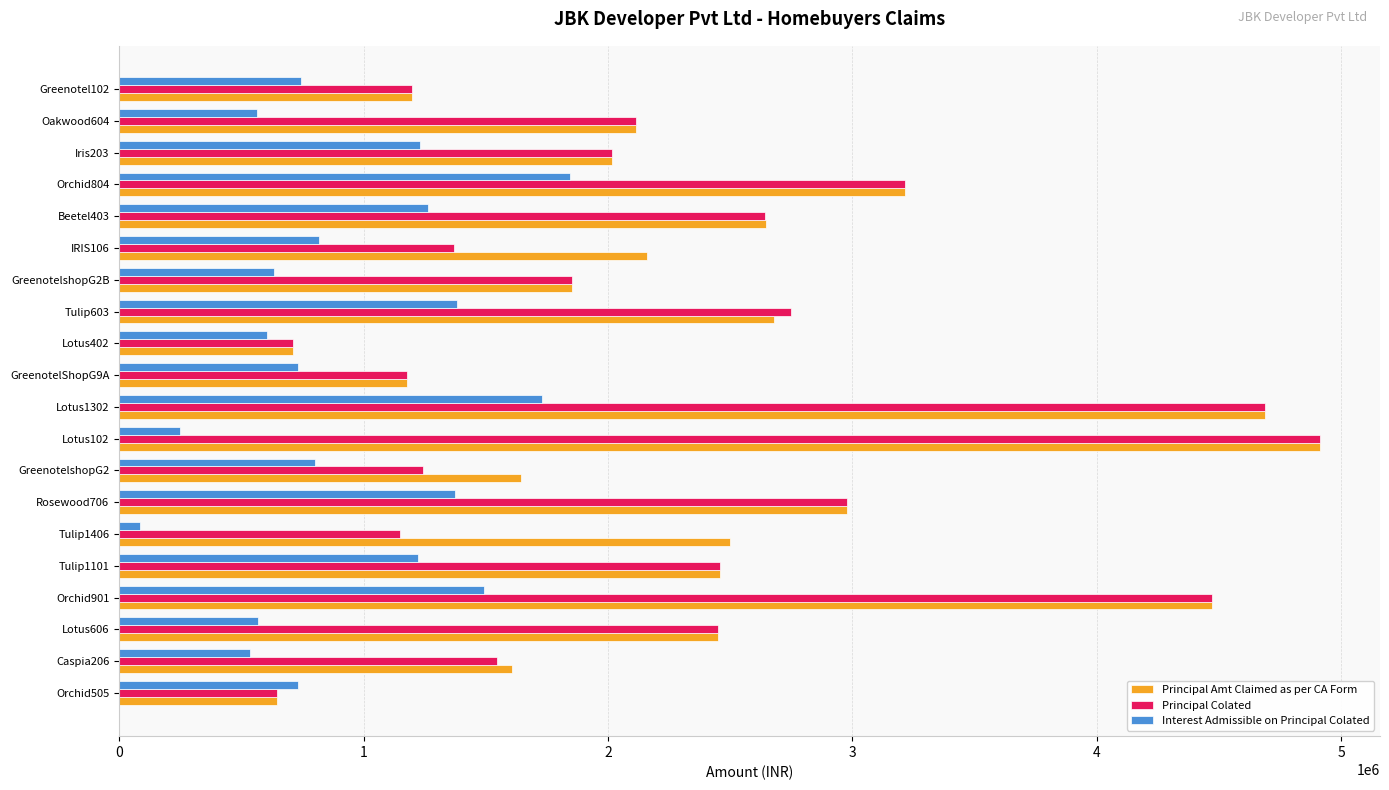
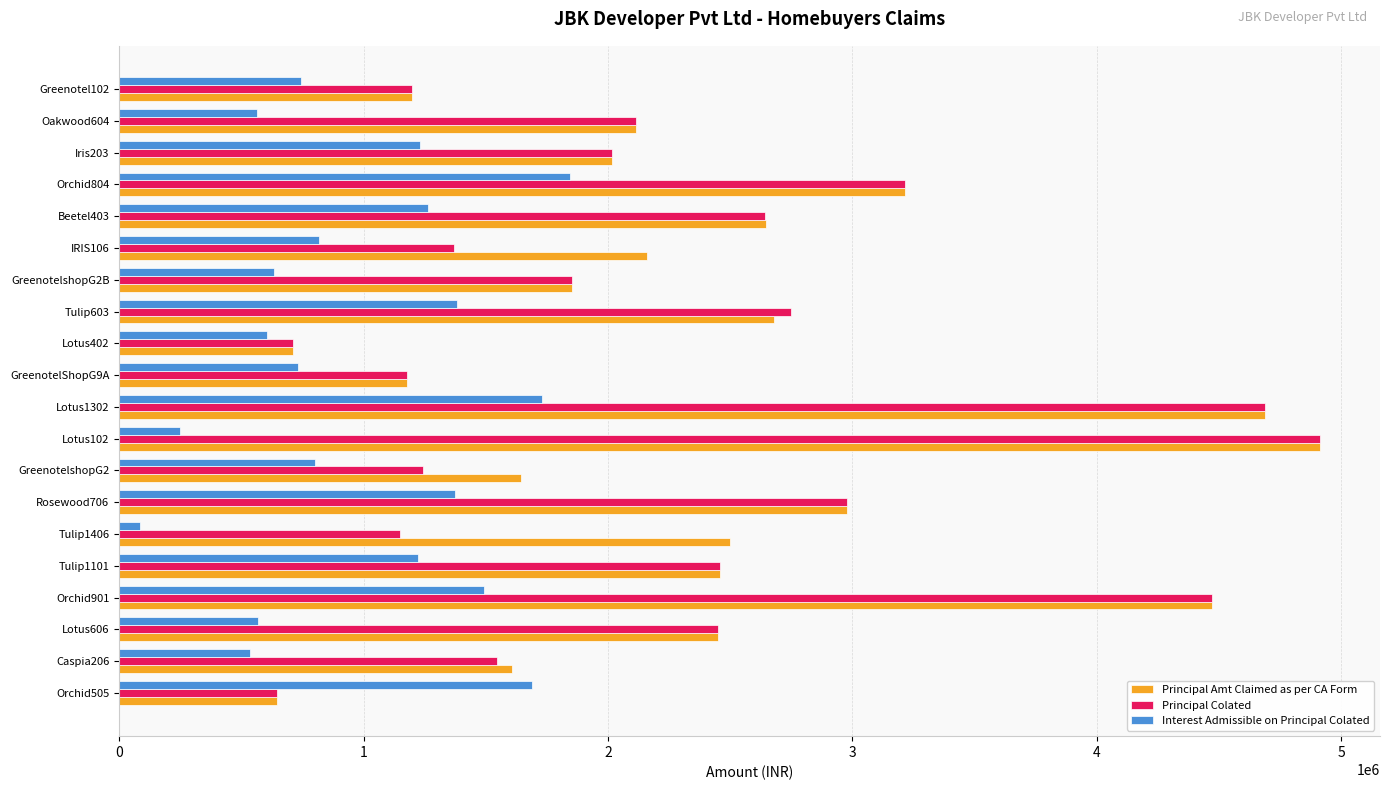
Interest Admissible on Principal Colated, Orchid505: 730000 -> 1690000
